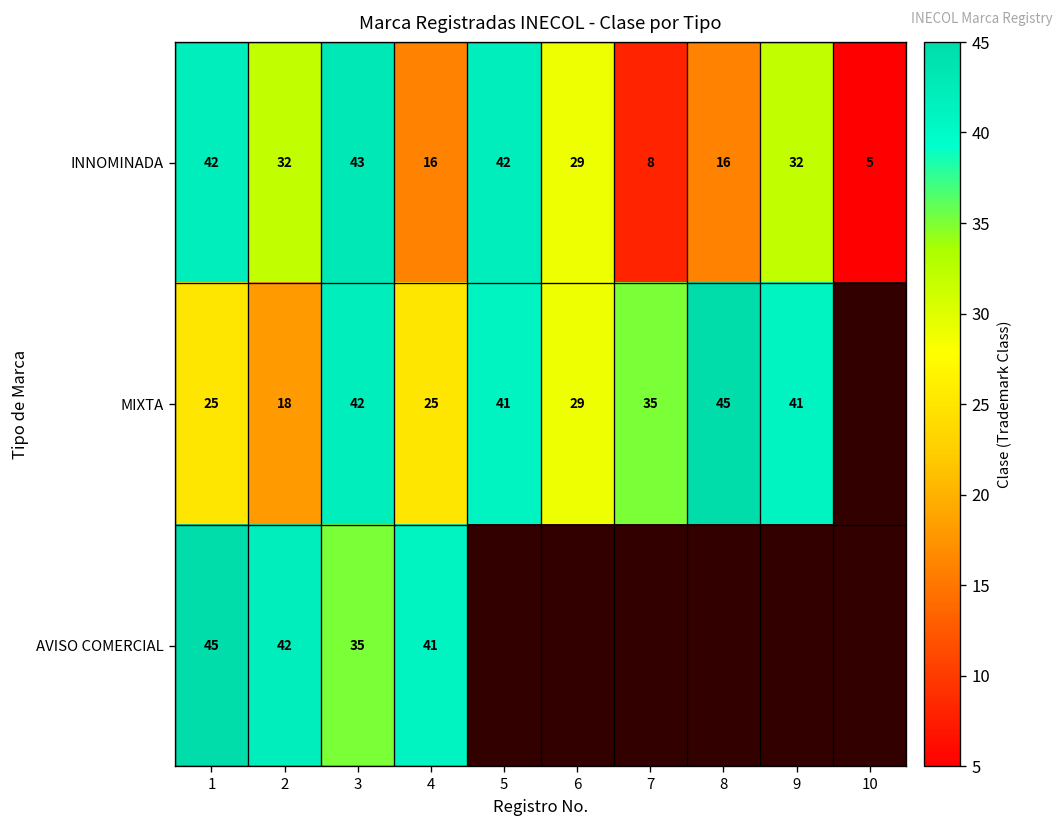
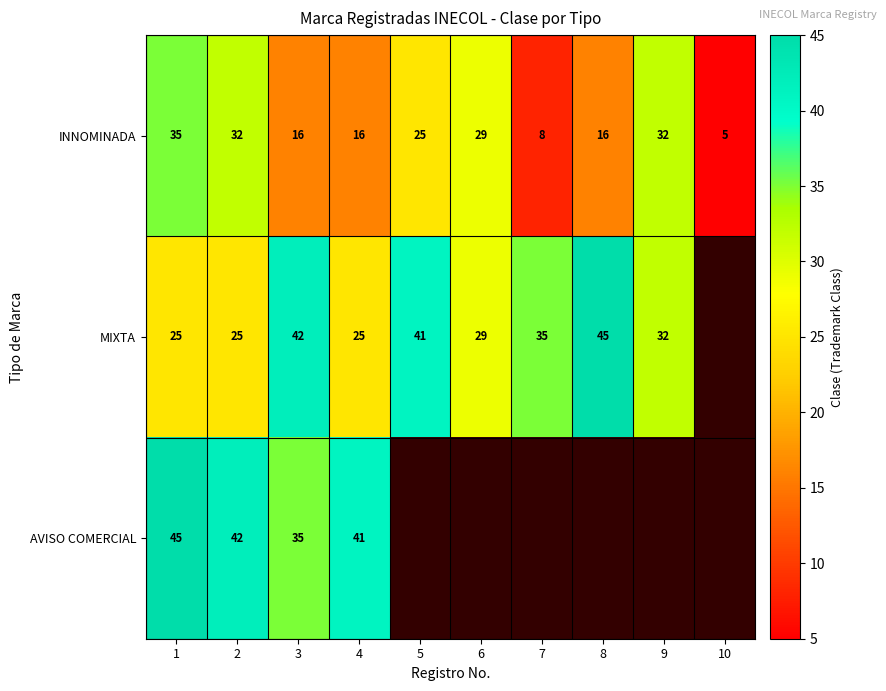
INNOMINADA, 1: 42 -> 35
INNOMINADA, 3: 43 -> 16
INNOMINADA, 5: 42 -> 25
MIXTA, 2: 18 -> 25
MIXTA, 9: 41 -> 32
